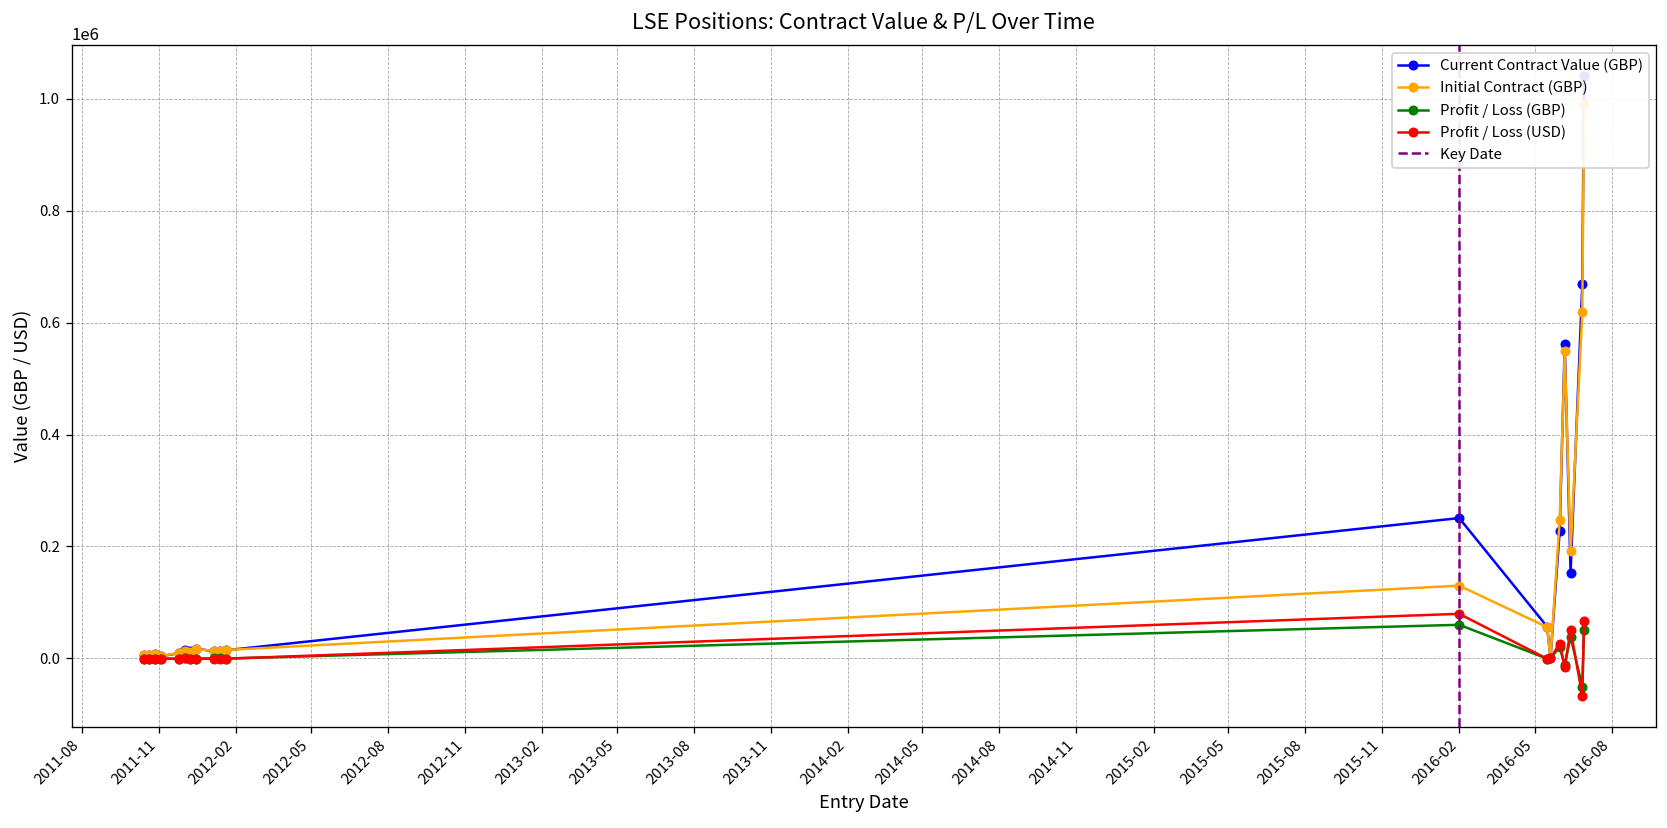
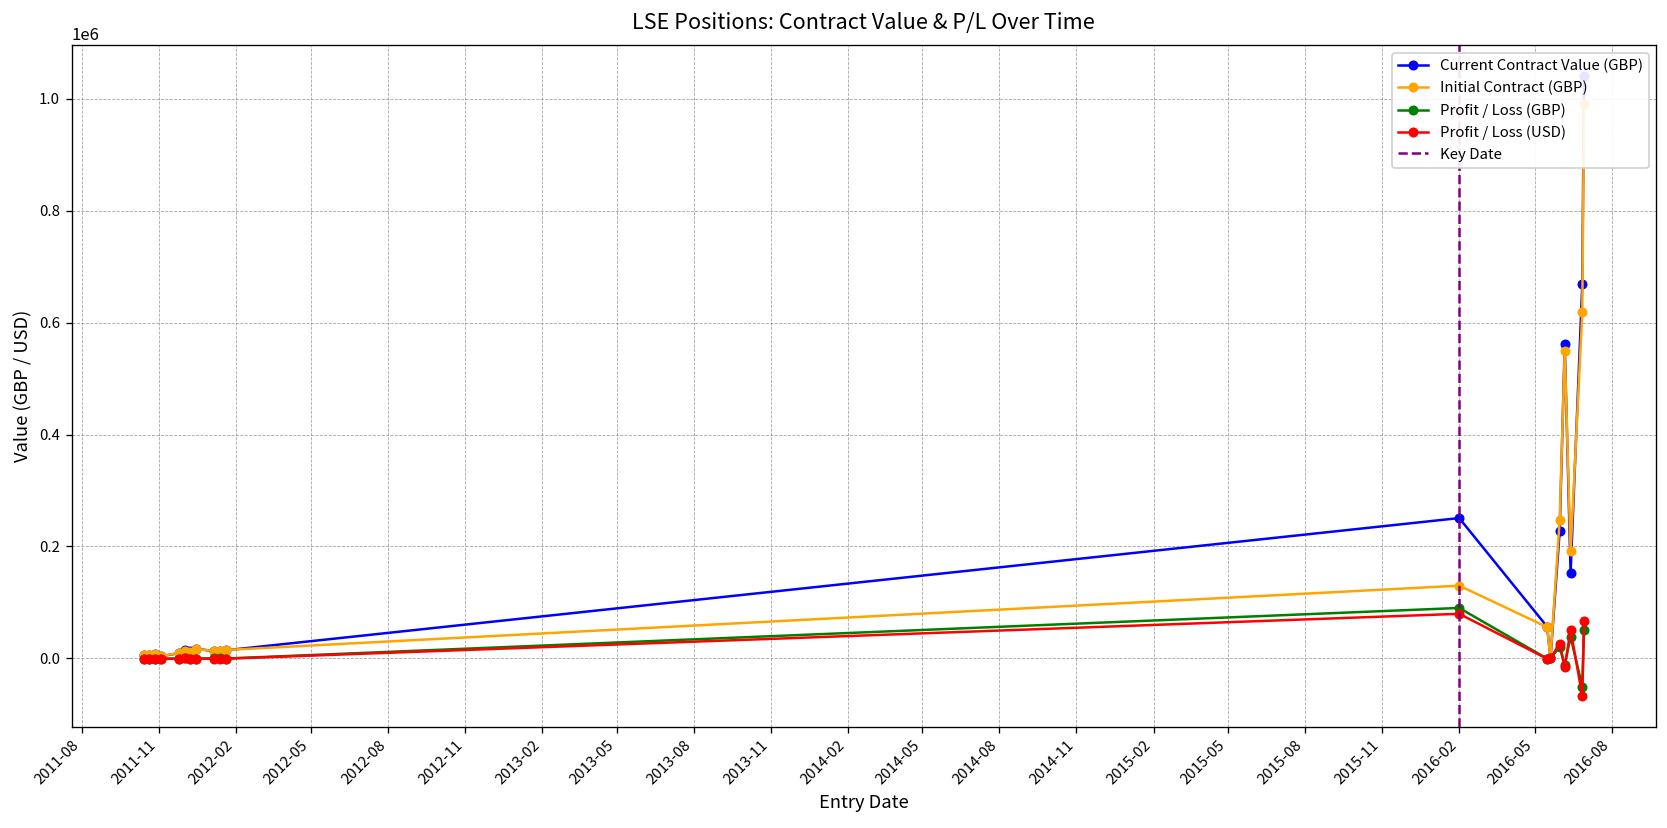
Profit / Loss (GBP), 2016-02: 60000 -> 90000
